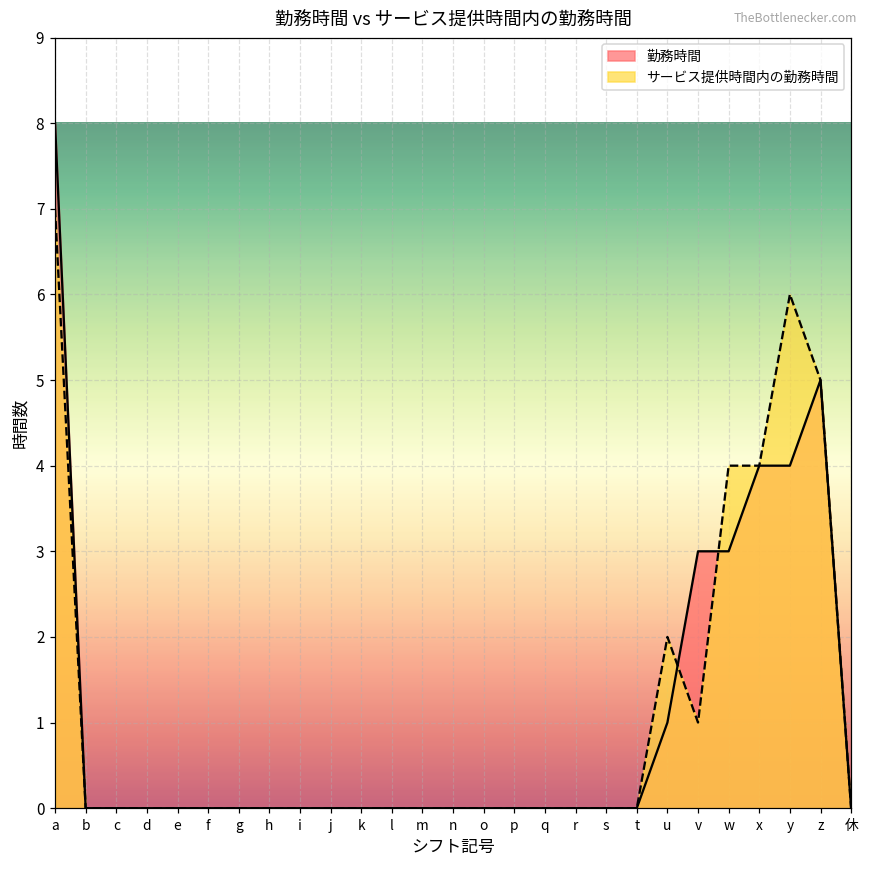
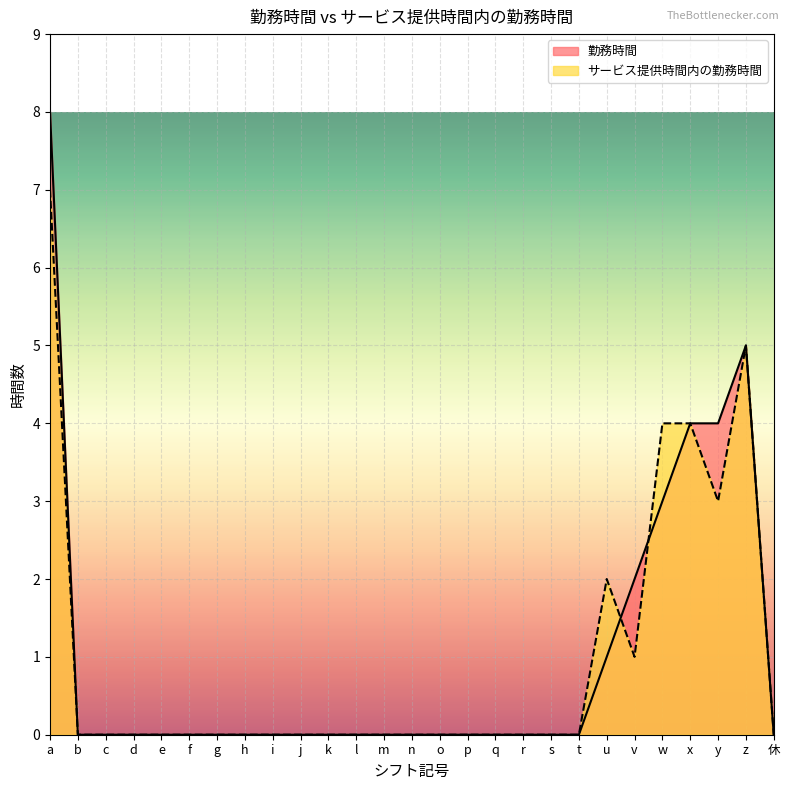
勤務時間, v: 3 -> 2
サービス提供時間内の勤務時間, y: 6 -> 3
